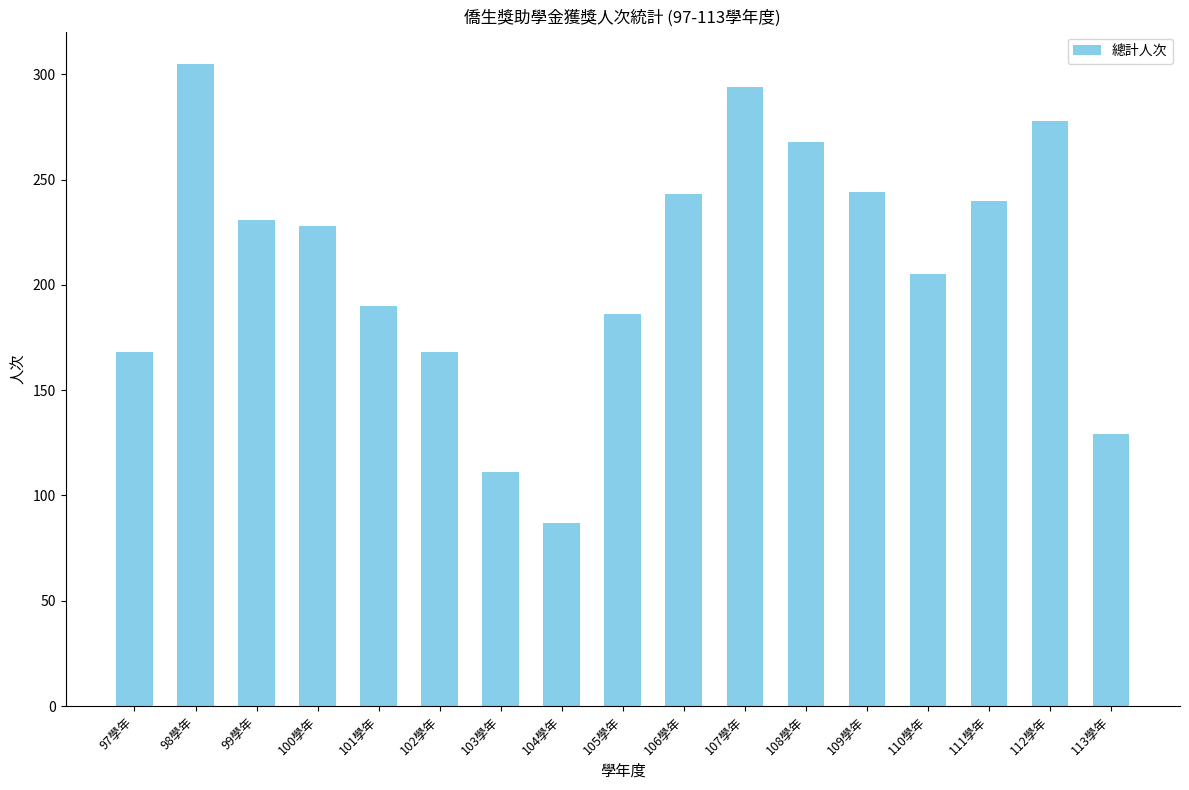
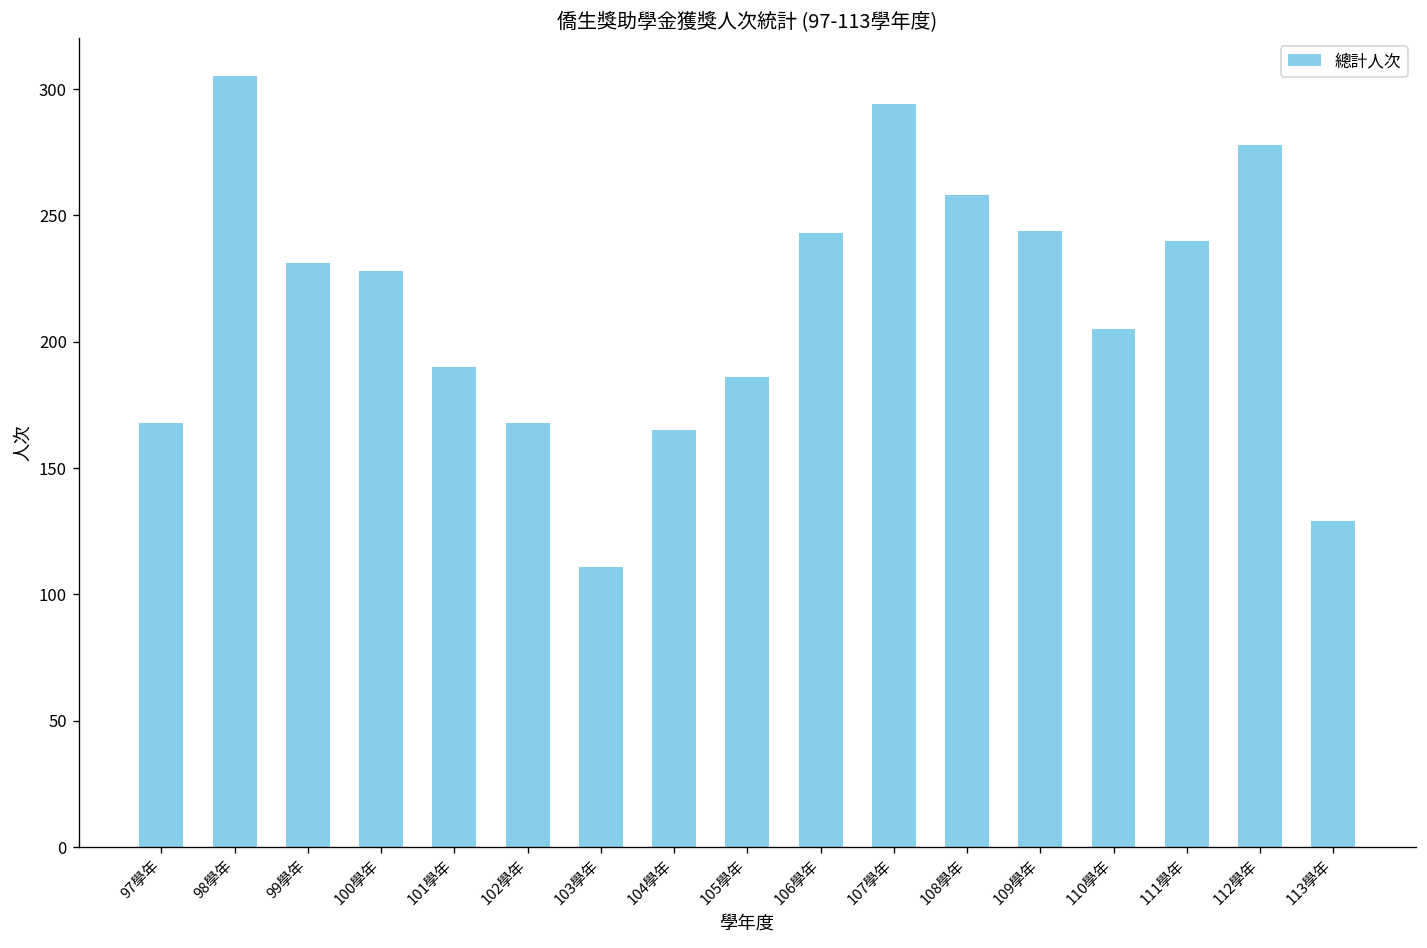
104學年: 87 -> 165
108學年: 268 -> 258
